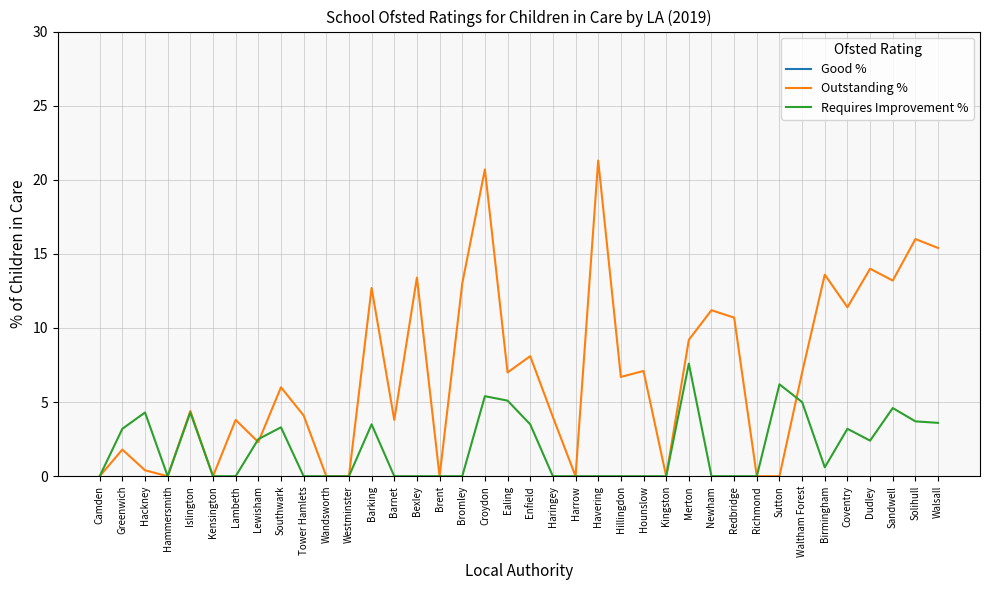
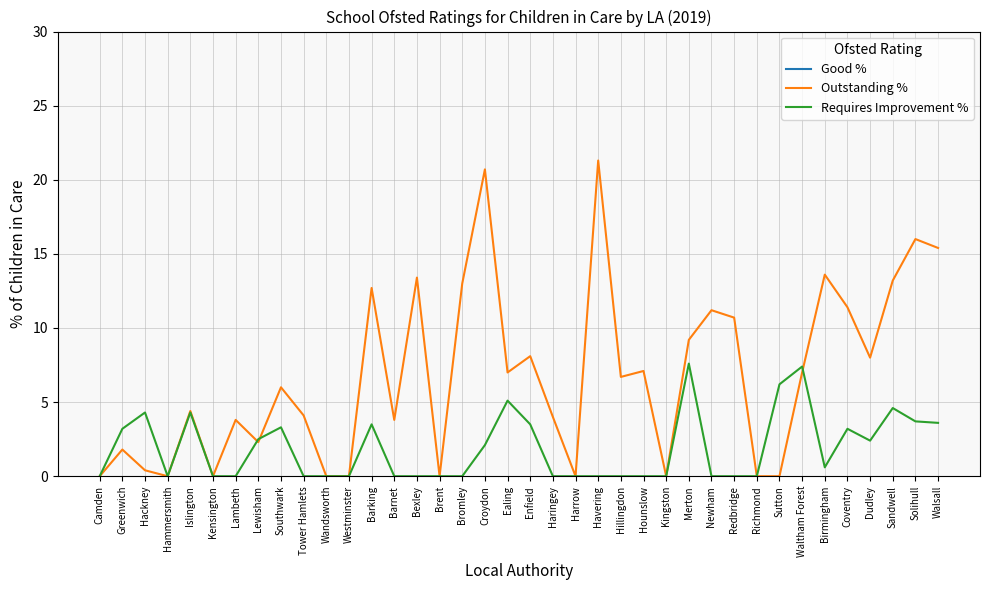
Requires Improvement %, Croydon: 5.4 -> 2.1
Requires Improvement %, Waltham Forest: 5.0 -> 7.4
Outstanding %, Dudley: 14 -> 8
